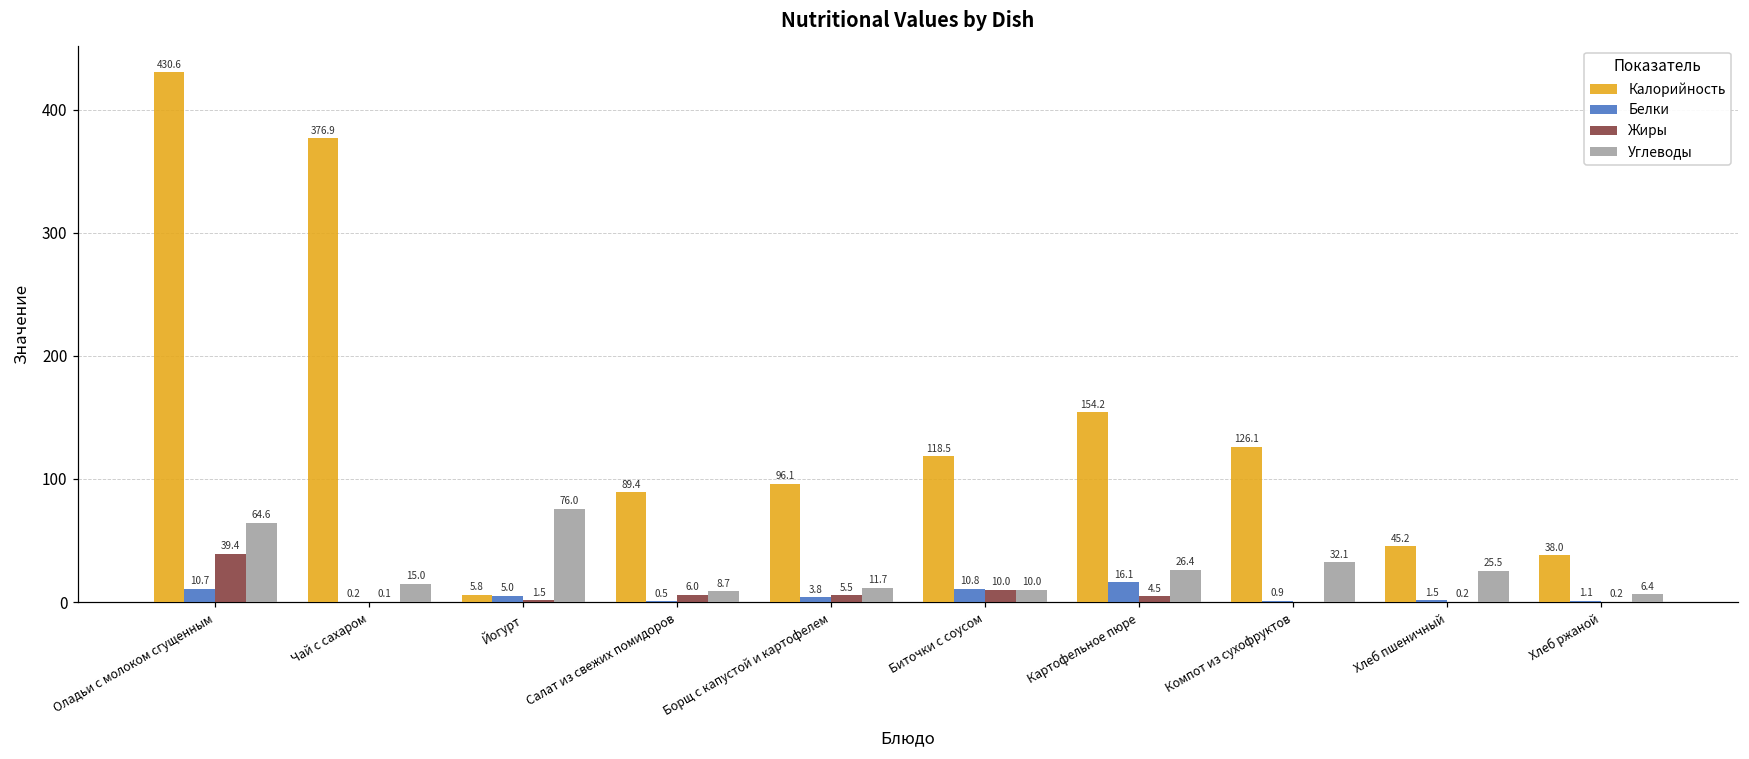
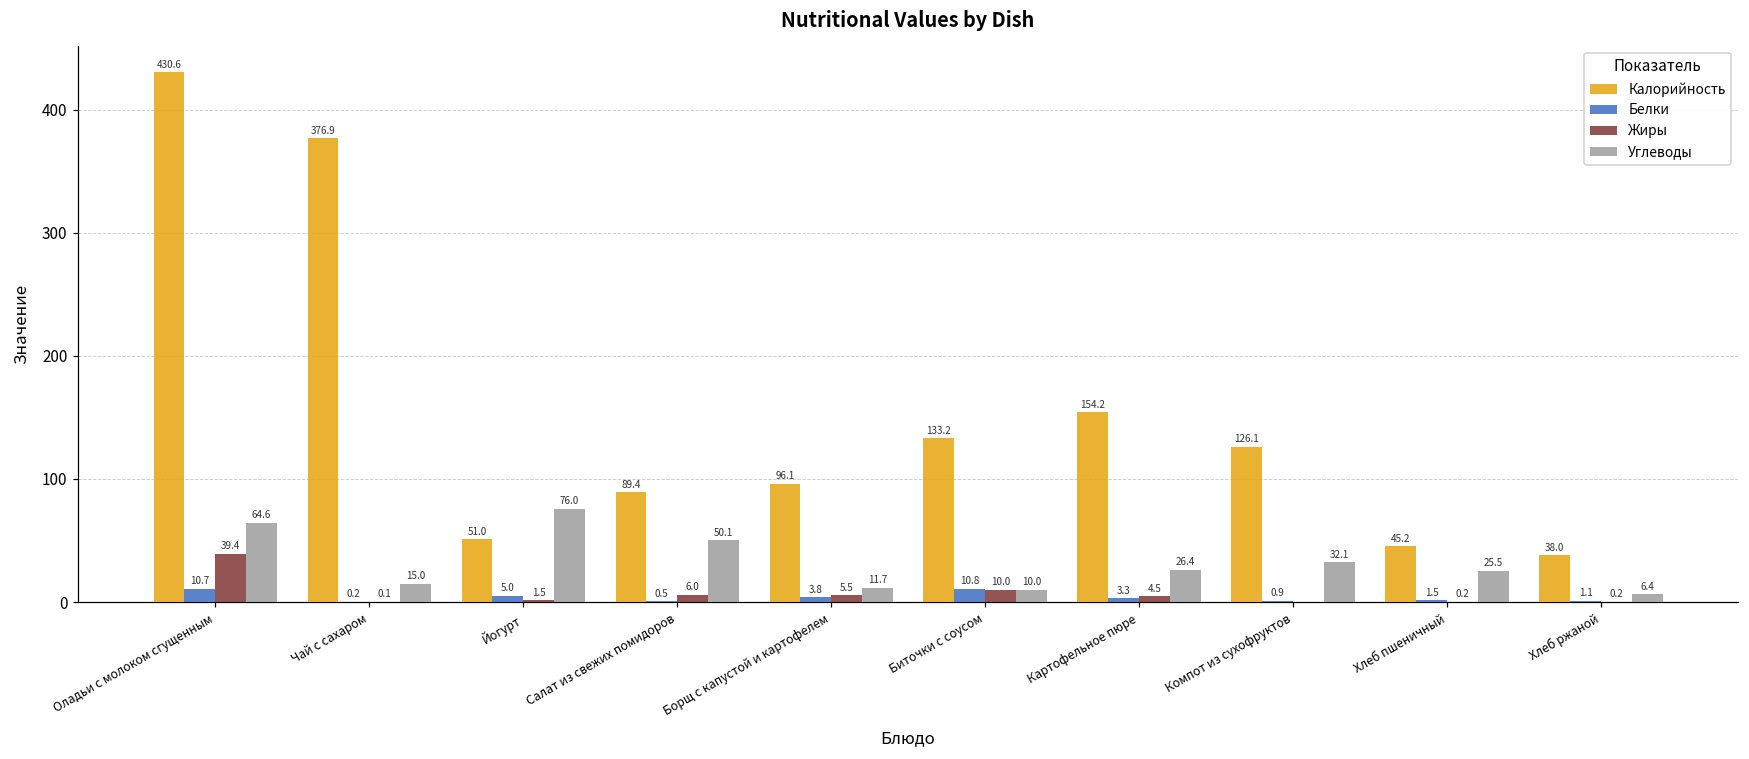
Калорийность, Йогурт: 5.8 -> 51.0
Углеводы, Салат из свежих помидоров: 8.7 -> 50.1
Калорийность, Биточки с соусом: 118.5 -> 133.2
Белки, Картофельное пюре: 16.1 -> 3.3
